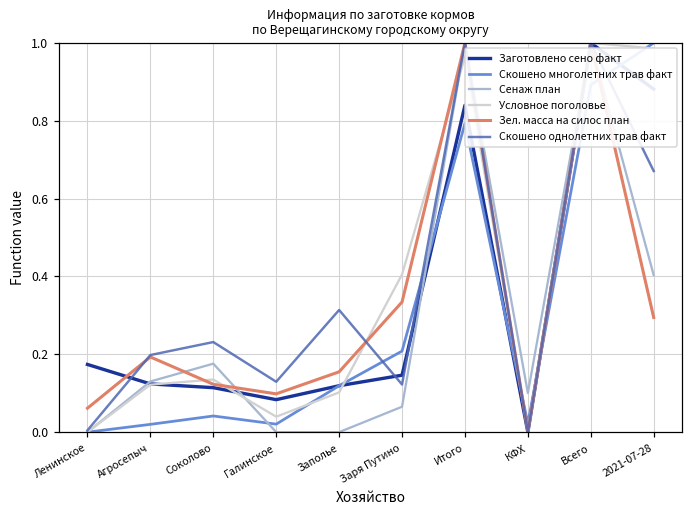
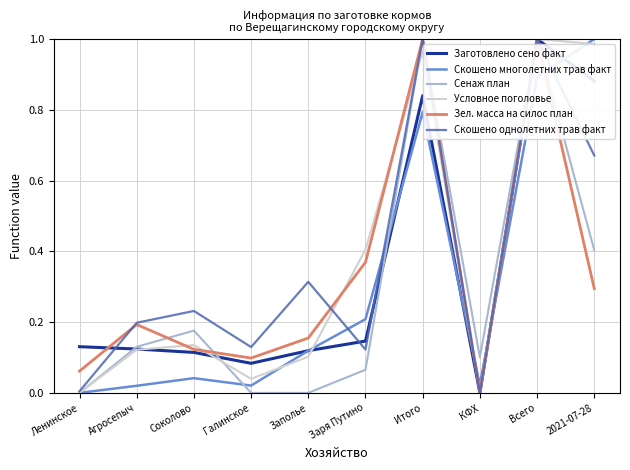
Заготовлено сено факт, Ленинское: 0.17 -> 0.13
Зел. масса на силос план, Заря Путино: 0.33 -> 0.37
